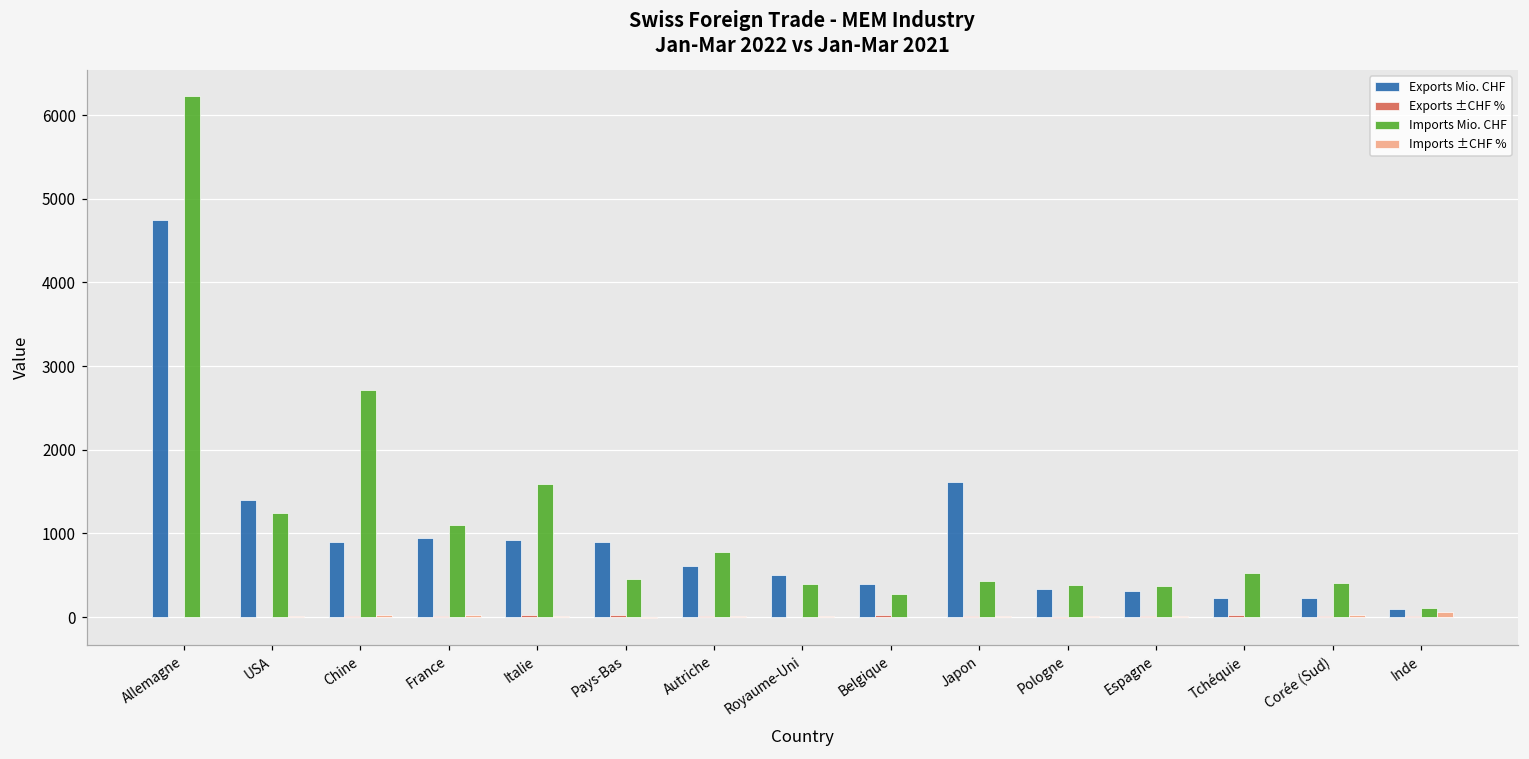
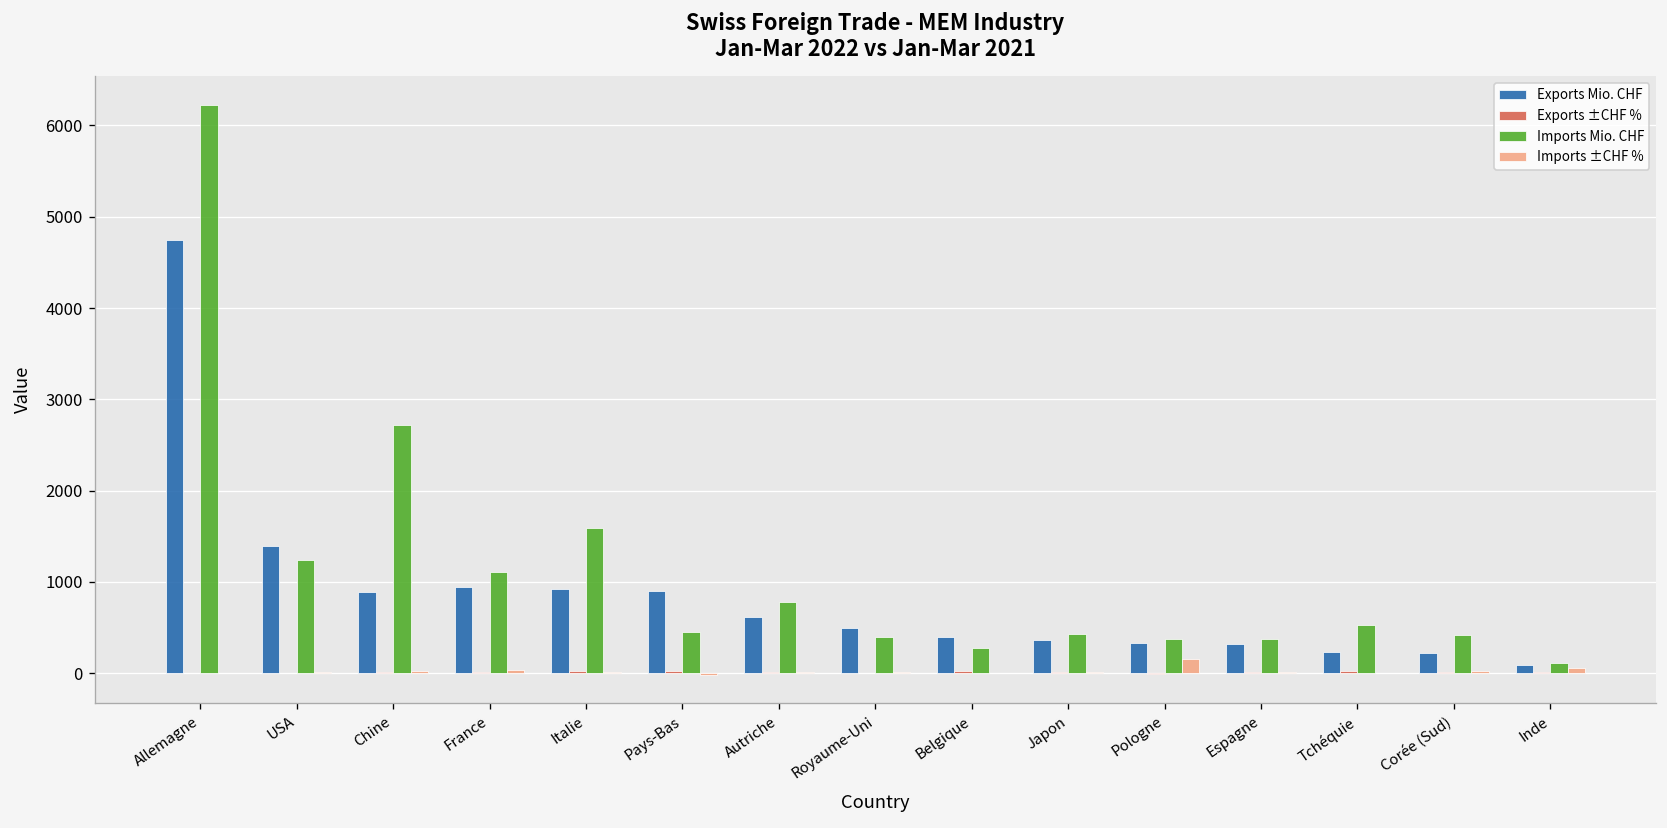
Exports Mio. CHF, Japon: 1600 -> 400
Imports ±CHF %, Pologne: 0 -> 200
